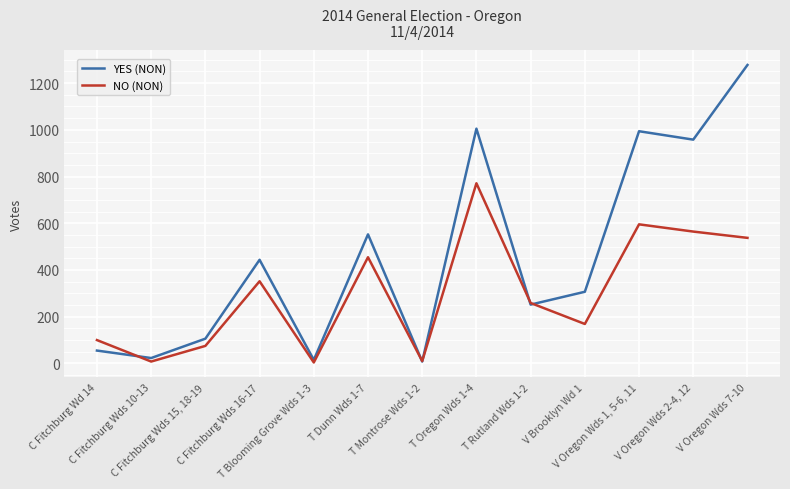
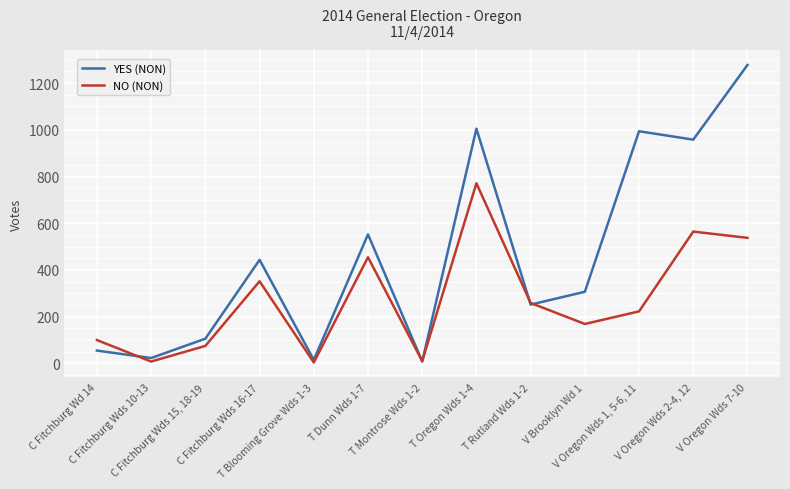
NO (NON), V Oregon Wds 1, 5-6, 11: 600 -> 220
